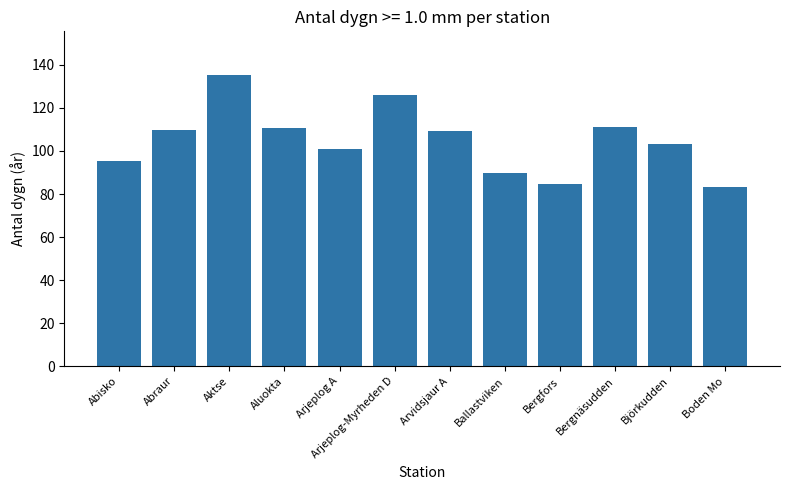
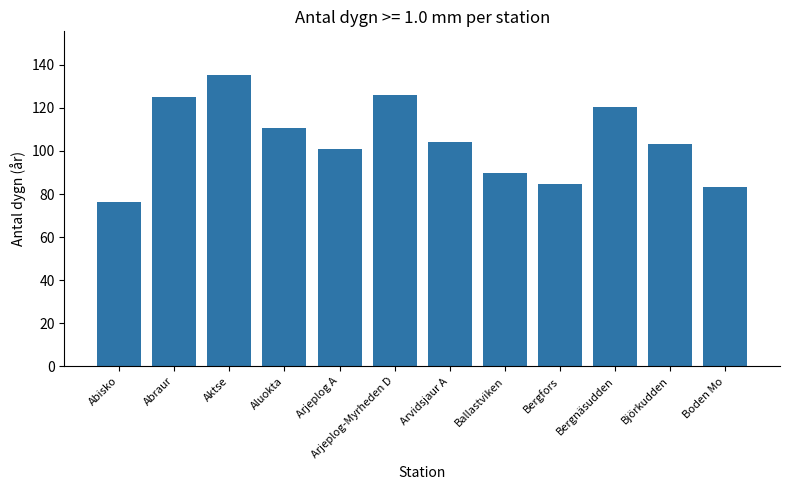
Abisko: 96 -> 76
Abraur: 110 -> 125
Arvidsjaur A: 109 -> 104
Bergnäsudden: 111 -> 120
